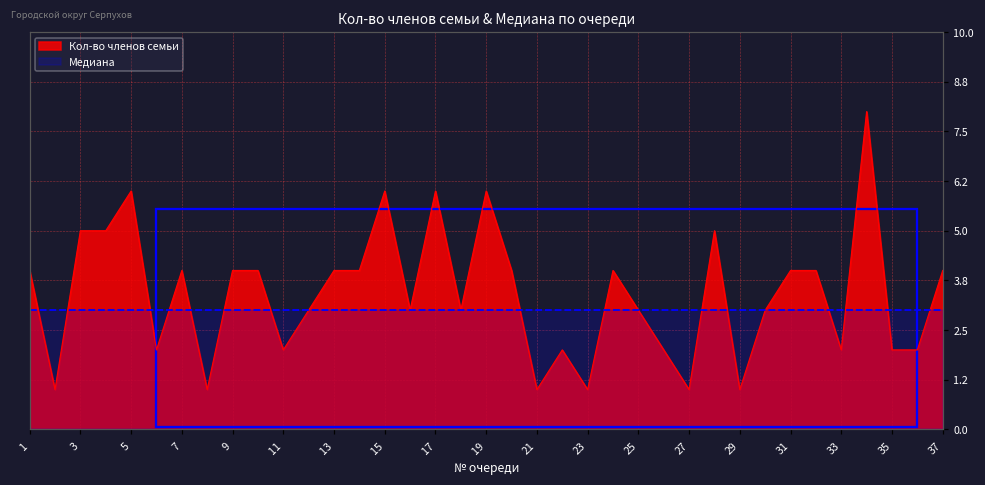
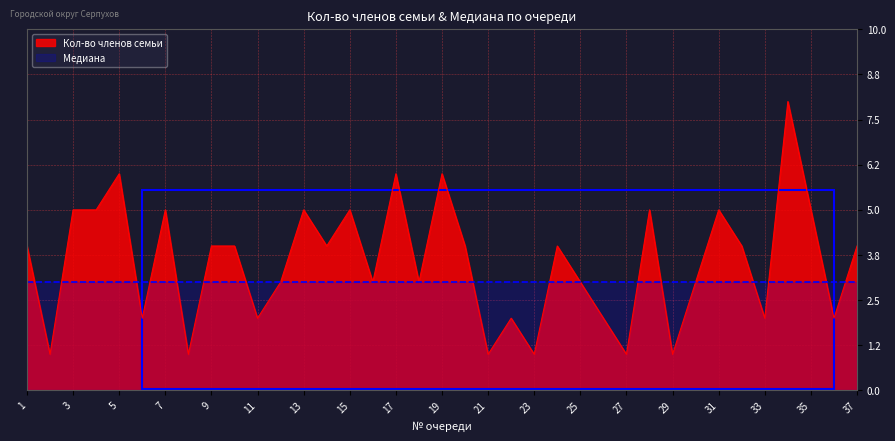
Кол-во членов семьи, 7: 4 -> 5
Кол-во членов семьи, 13: 4 -> 5
Кол-во членов семьи, 15: 6 -> 5
Кол-во членов семьи, 31: 4 -> 5
Кол-во членов семьи, 35: 2 -> 5
